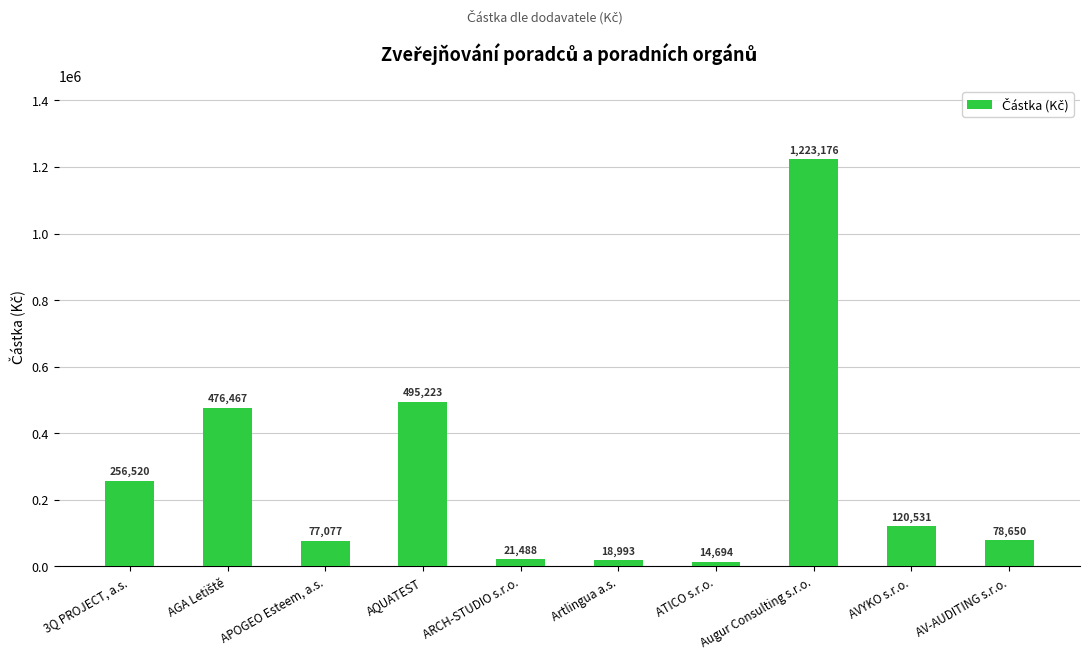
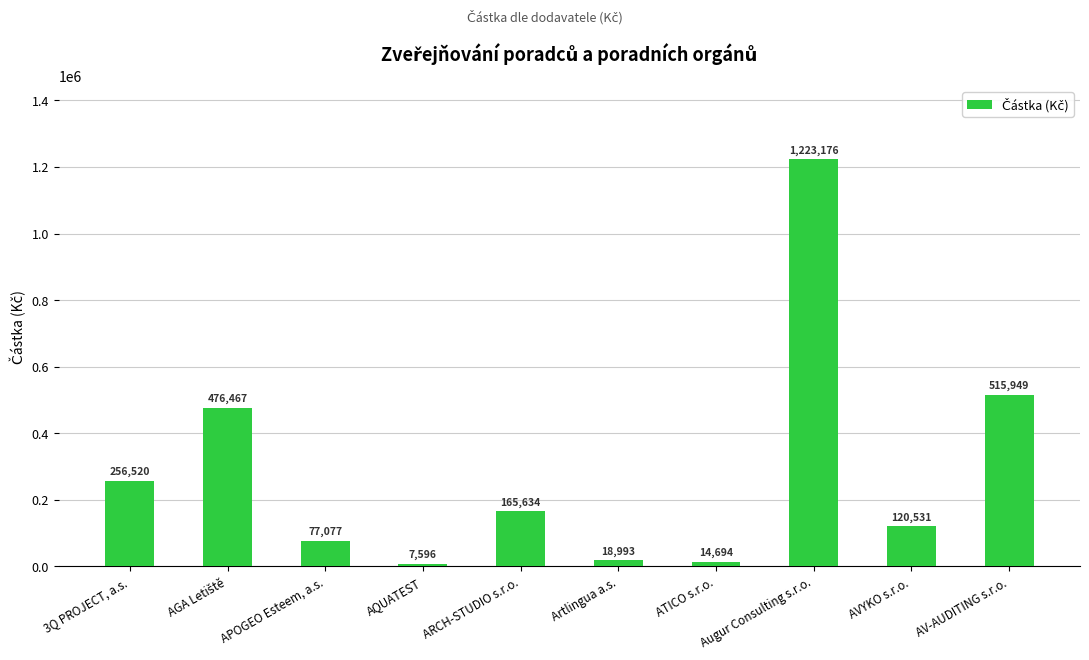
AQUATEST: 495,223 -> 7,596
ARCH-STUDIO s.r.o.: 21,488 -> 165,634
AV-AUDITING s.r.o.: 78,650 -> 515,949
